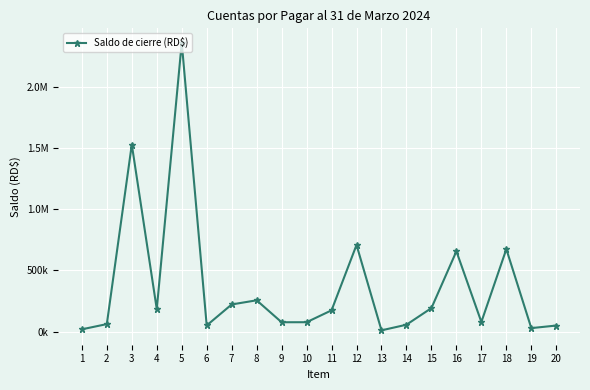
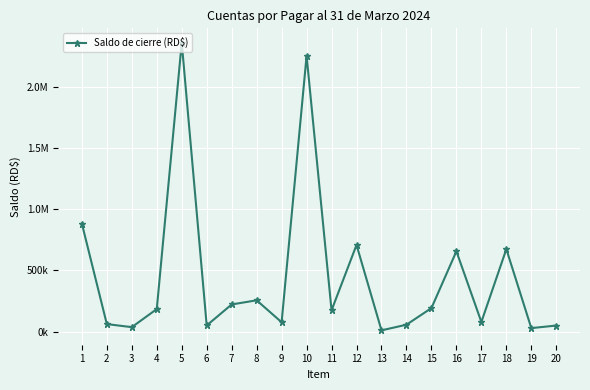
1: 20000 -> 880000
3: 1530000 -> 40000
10: 80000 -> 2250000
